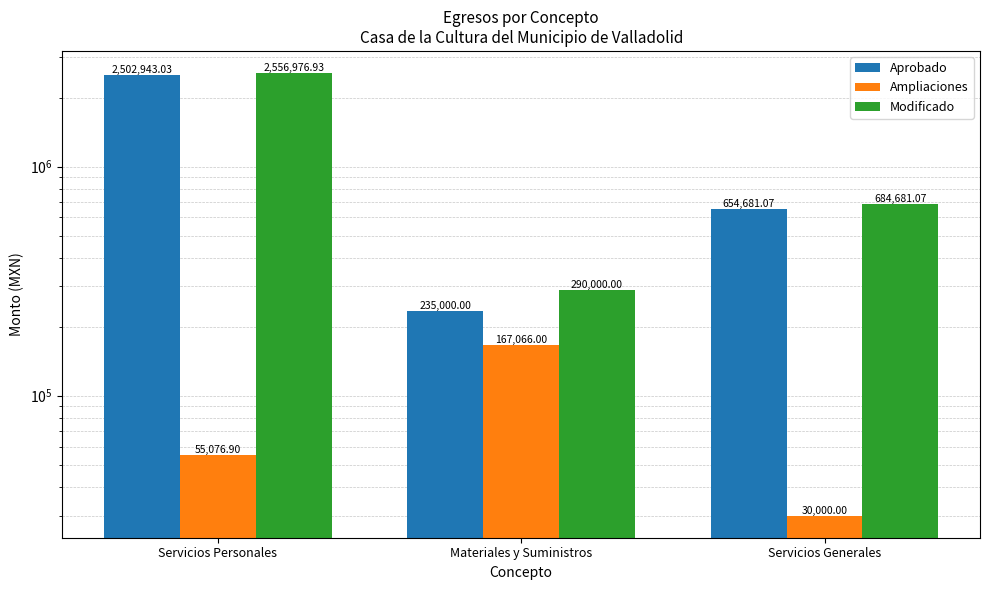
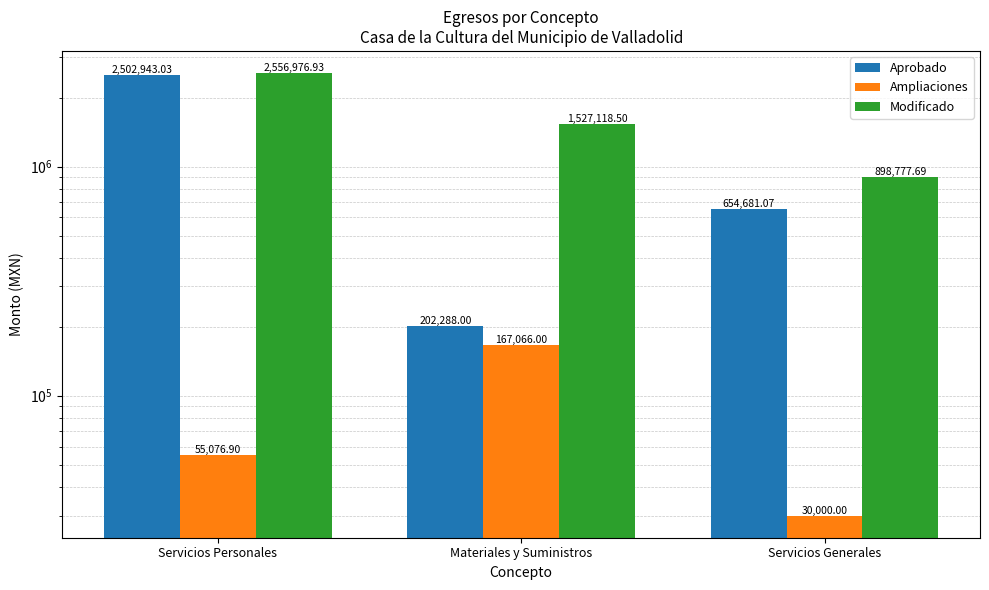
Aprobado, Materiales y Suministros: 235,000.00 -> 202,288.00
Modificado, Materiales y Suministros: 290,000.00 -> 1,527,118.50
Modificado, Servicios Generales: 684,681.07 -> 898,777.69
